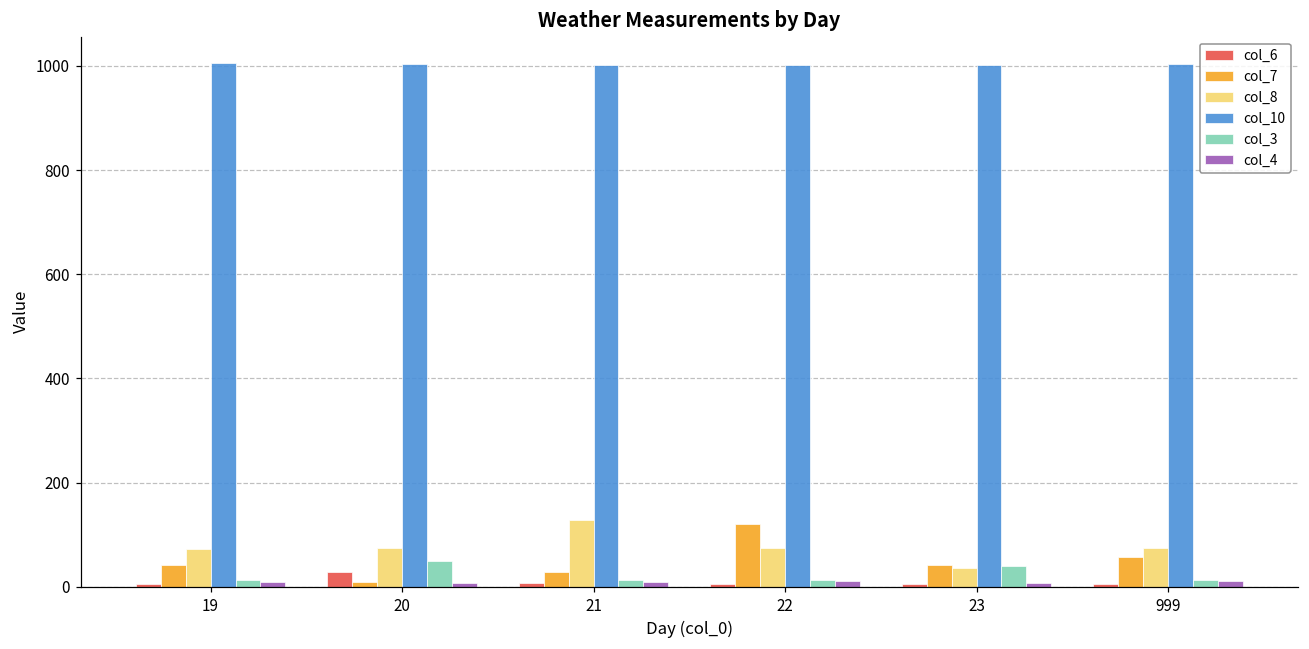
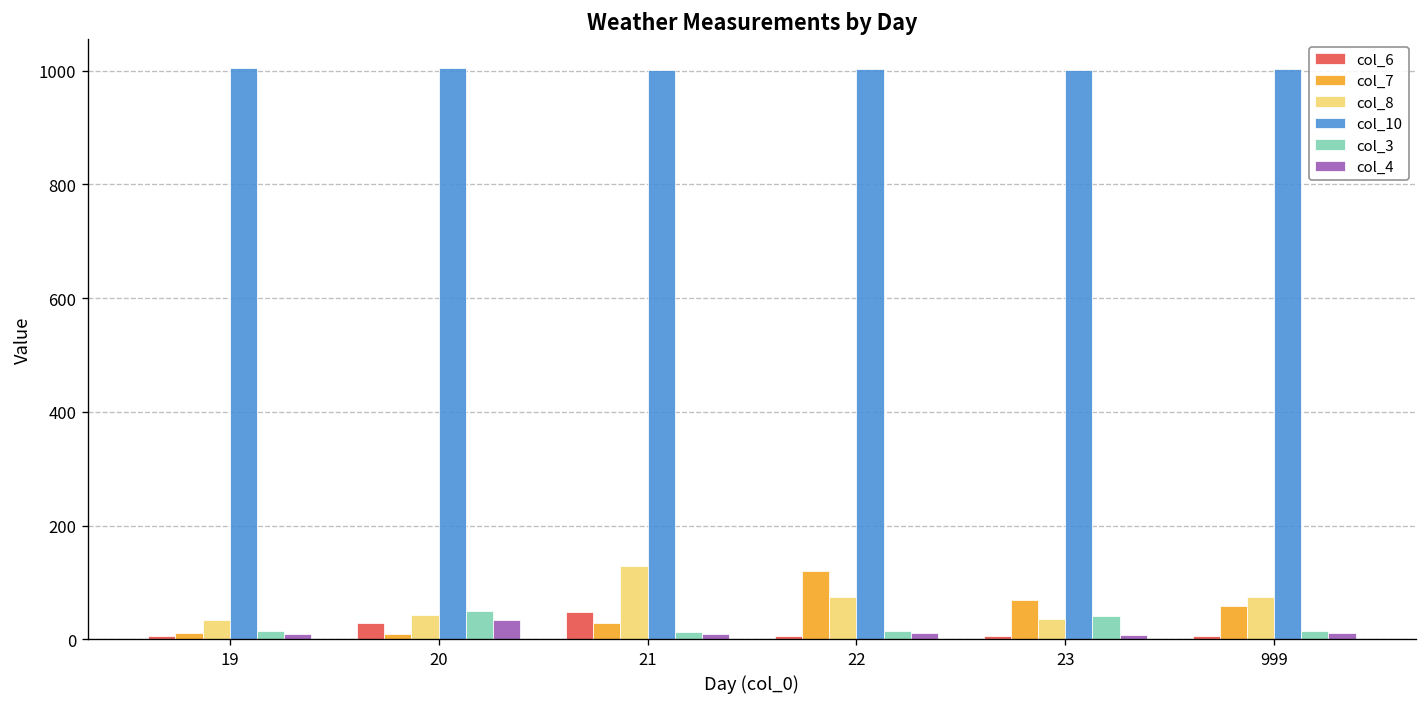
col_7, 19: 40 -> 10
col_8, 19: 70 -> 30
col_8, 20: 70 -> 40
col_4, 20: 10 -> 30
col_6, 21: 10 -> 50
col_7, 23: 40 -> 70
